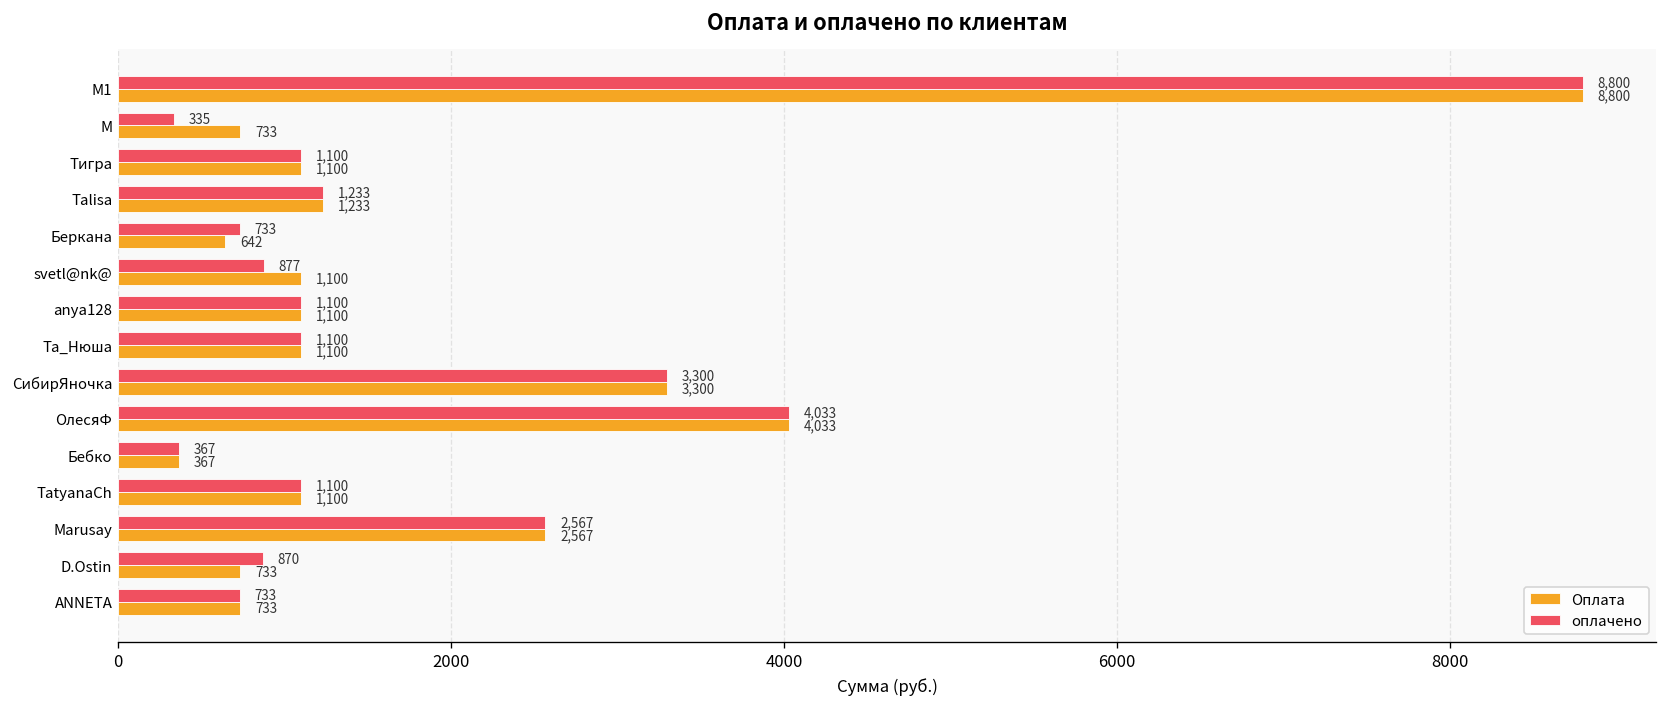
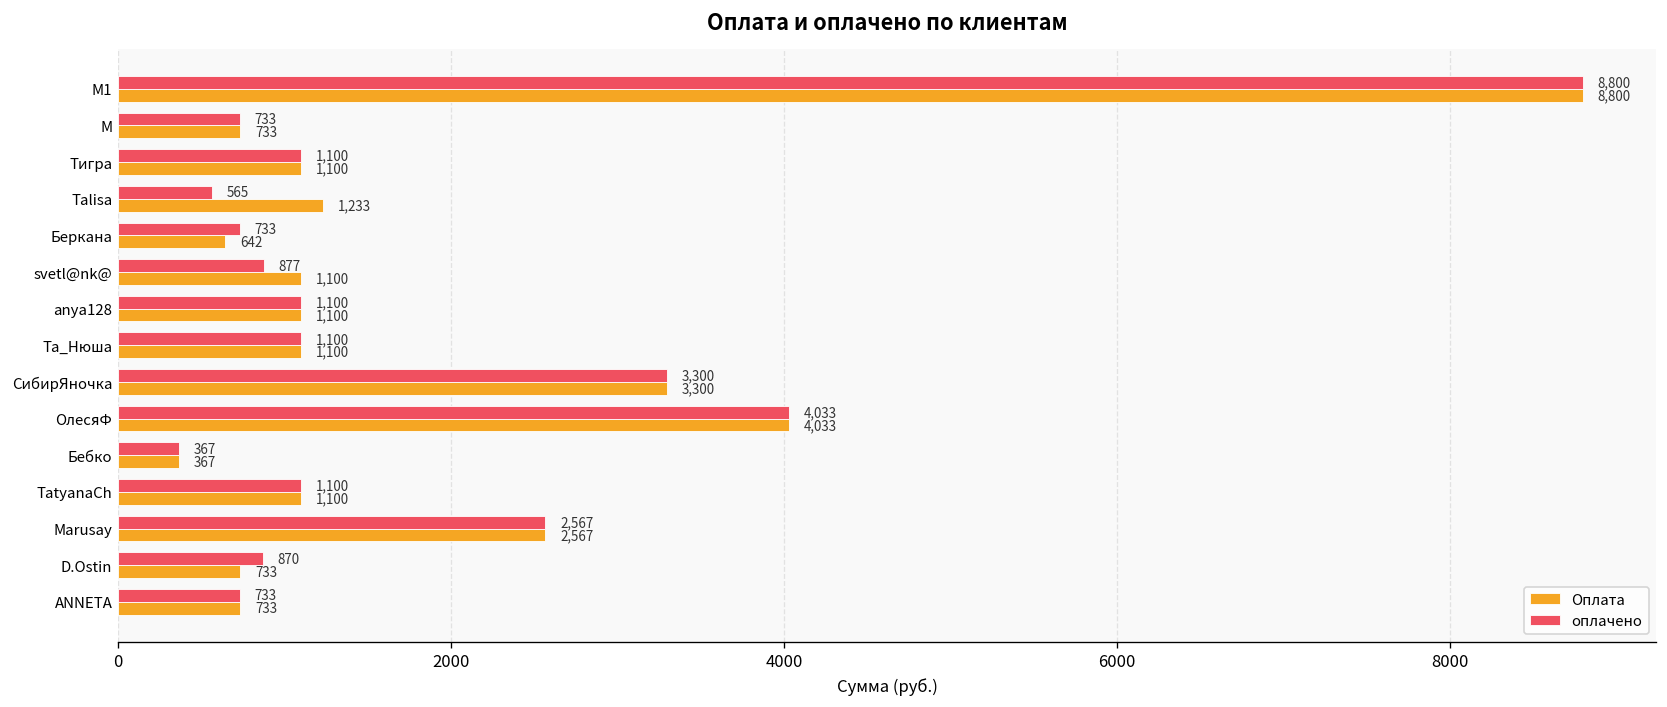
оплачено, М: 335 -> 733
оплачено, Talisa: 1,233 -> 565
